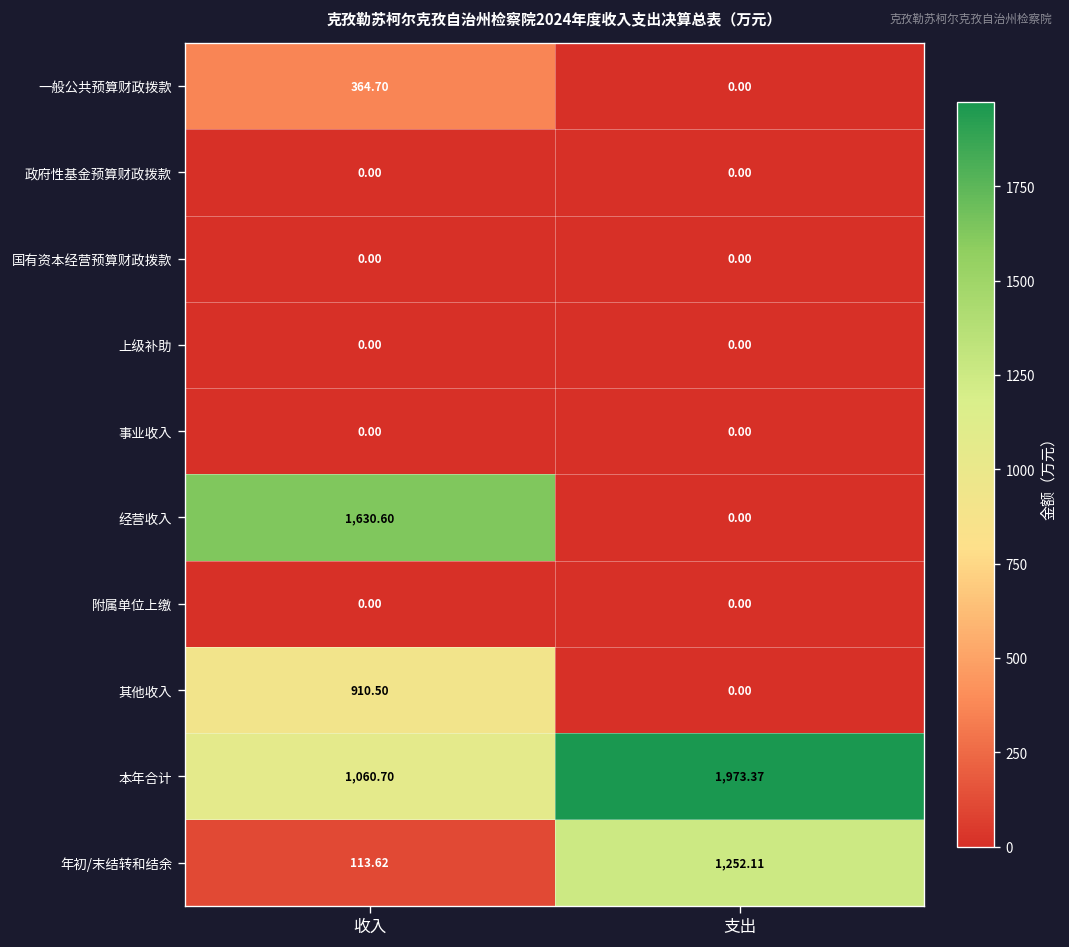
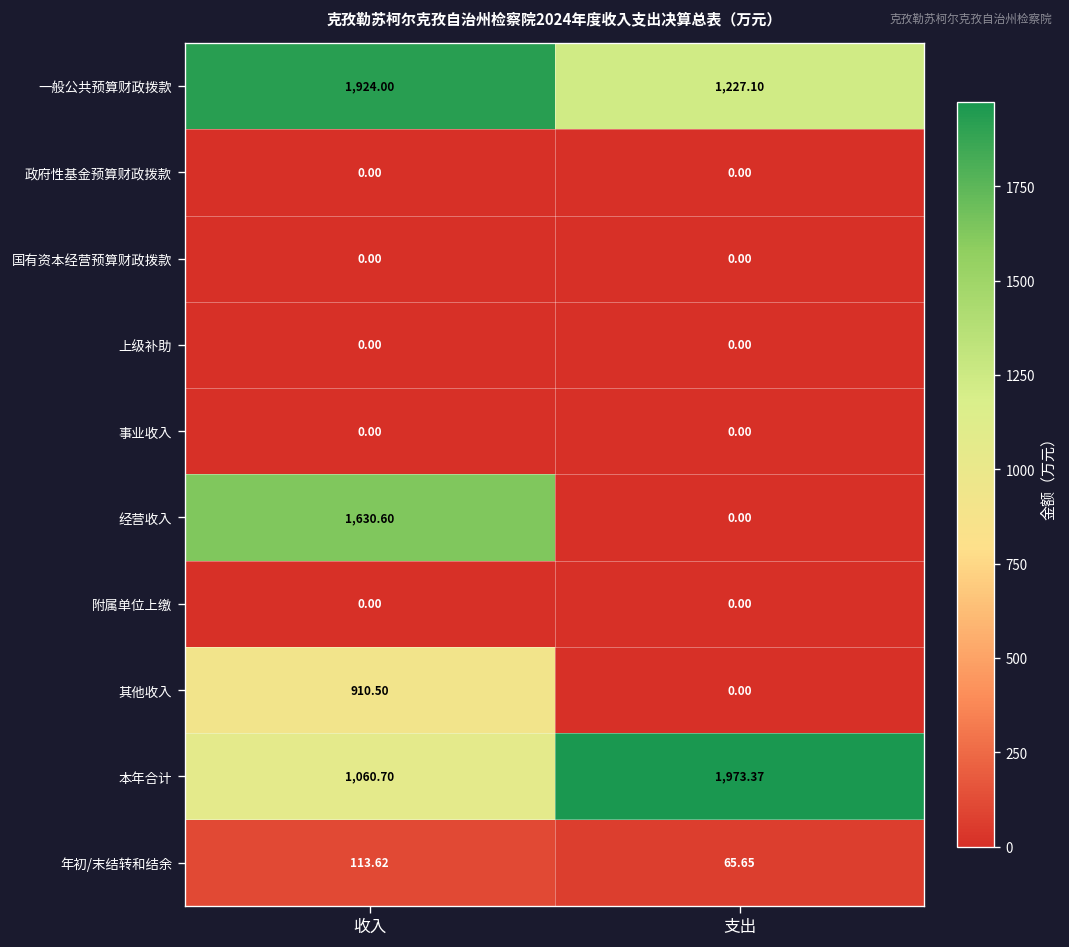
一般公共预算财政拨款, 收入: 364.70 -> 1,924.00
一般公共预算财政拨款, 支出: 0.00 -> 1,227.10
年初/末结转和结余, 支出: 1,252.11 -> 65.65
